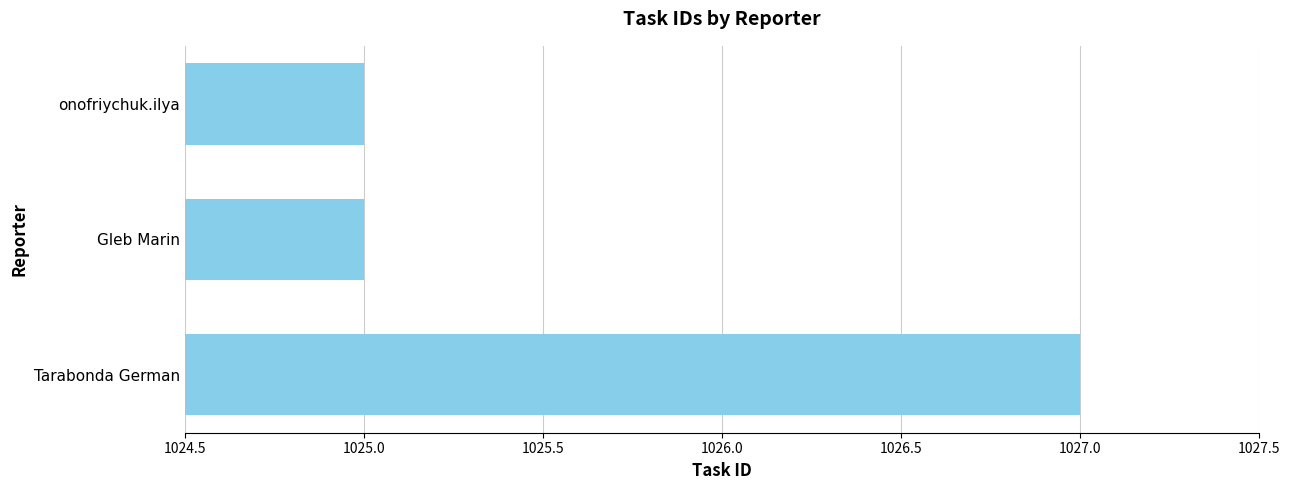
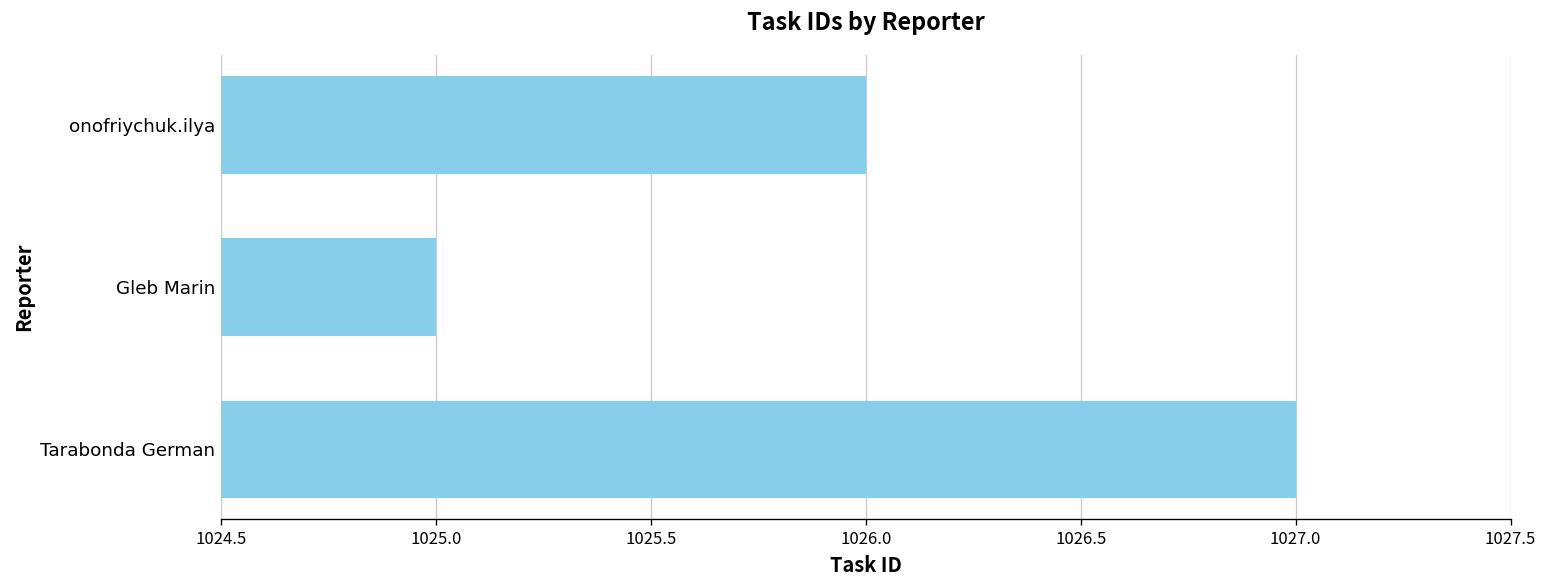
onofriychuk.ilya: 1025 -> 1026
